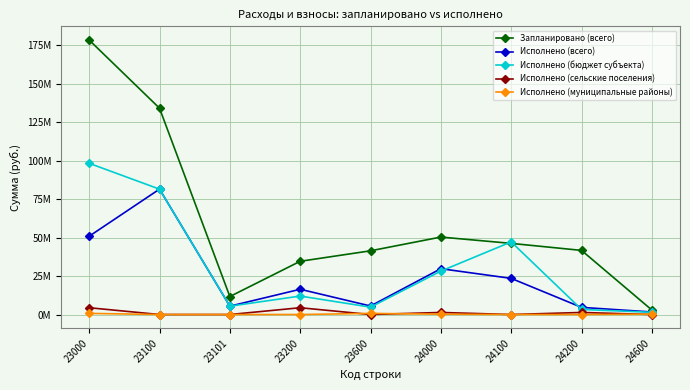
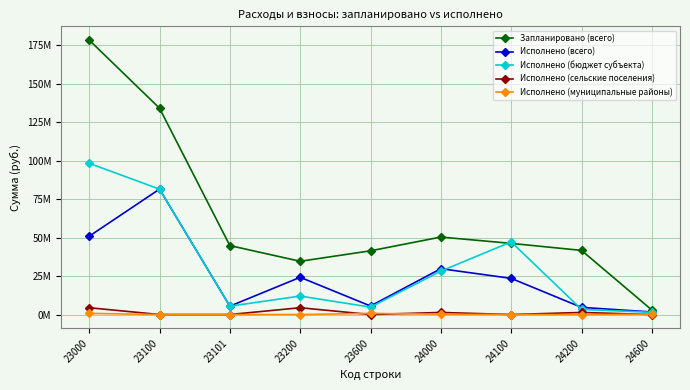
Запланировано (всего), 23101: 12000000 -> 45000000
Исполнено (всего), 23200: 16000000 -> 24000000
